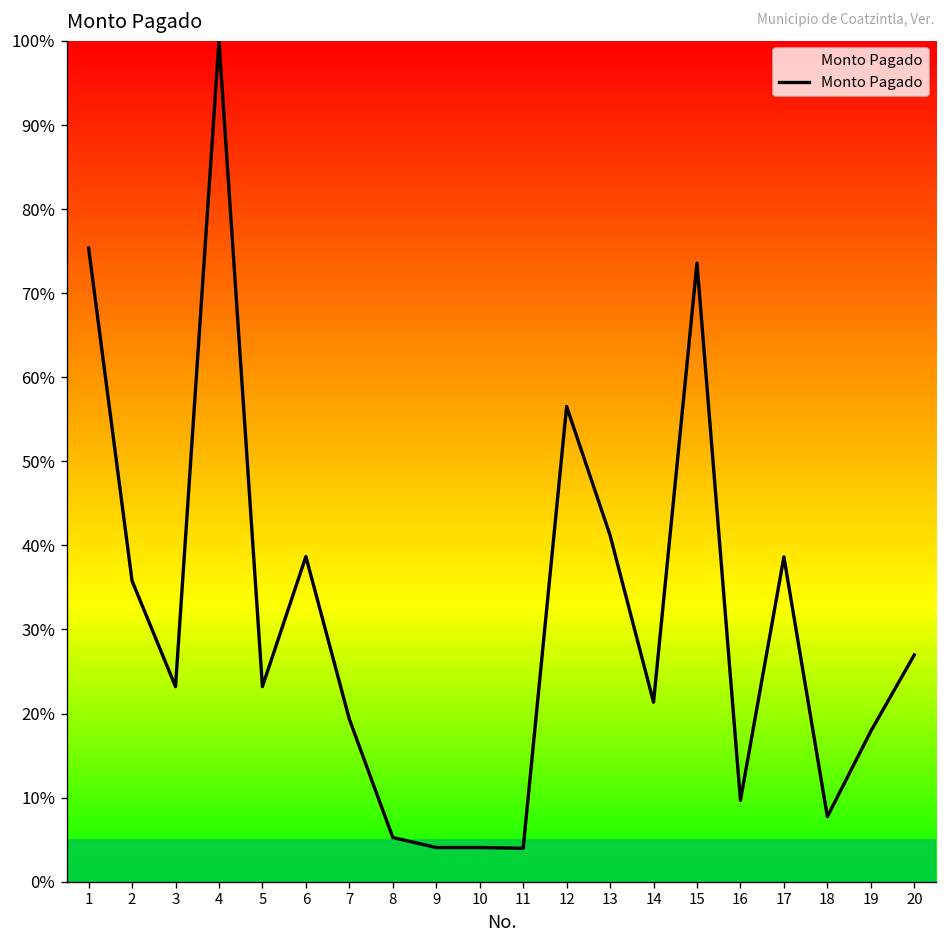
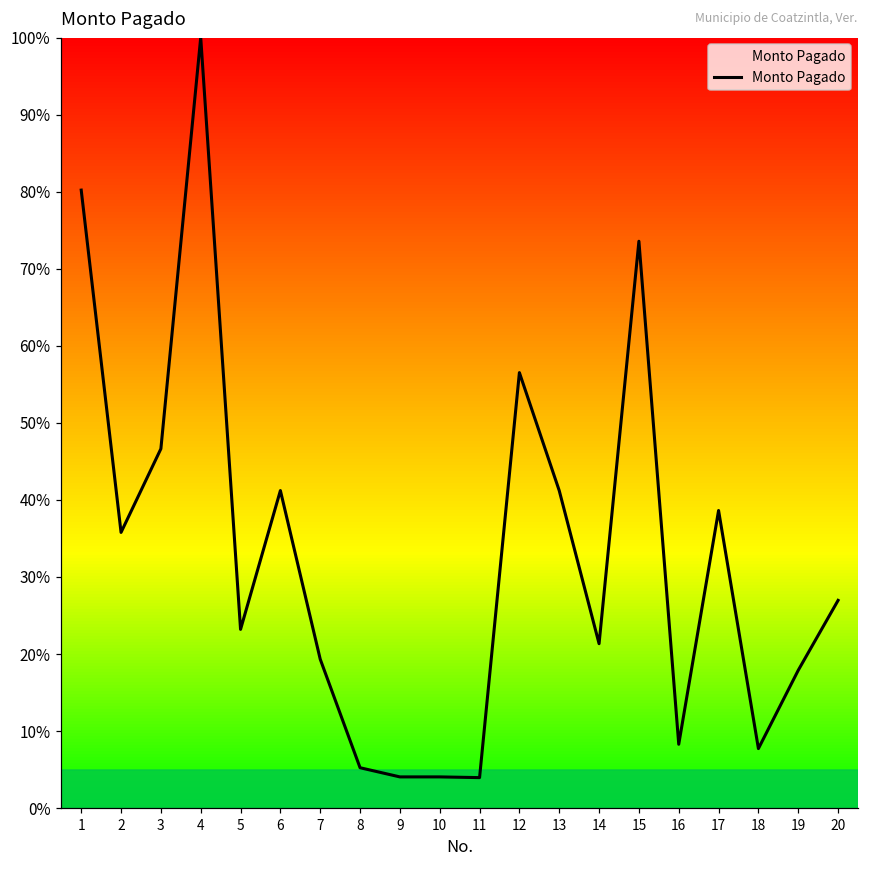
1: 75% -> 80%
3: 23% -> 47%
6: 39% -> 41%
16: 10% -> 8%
